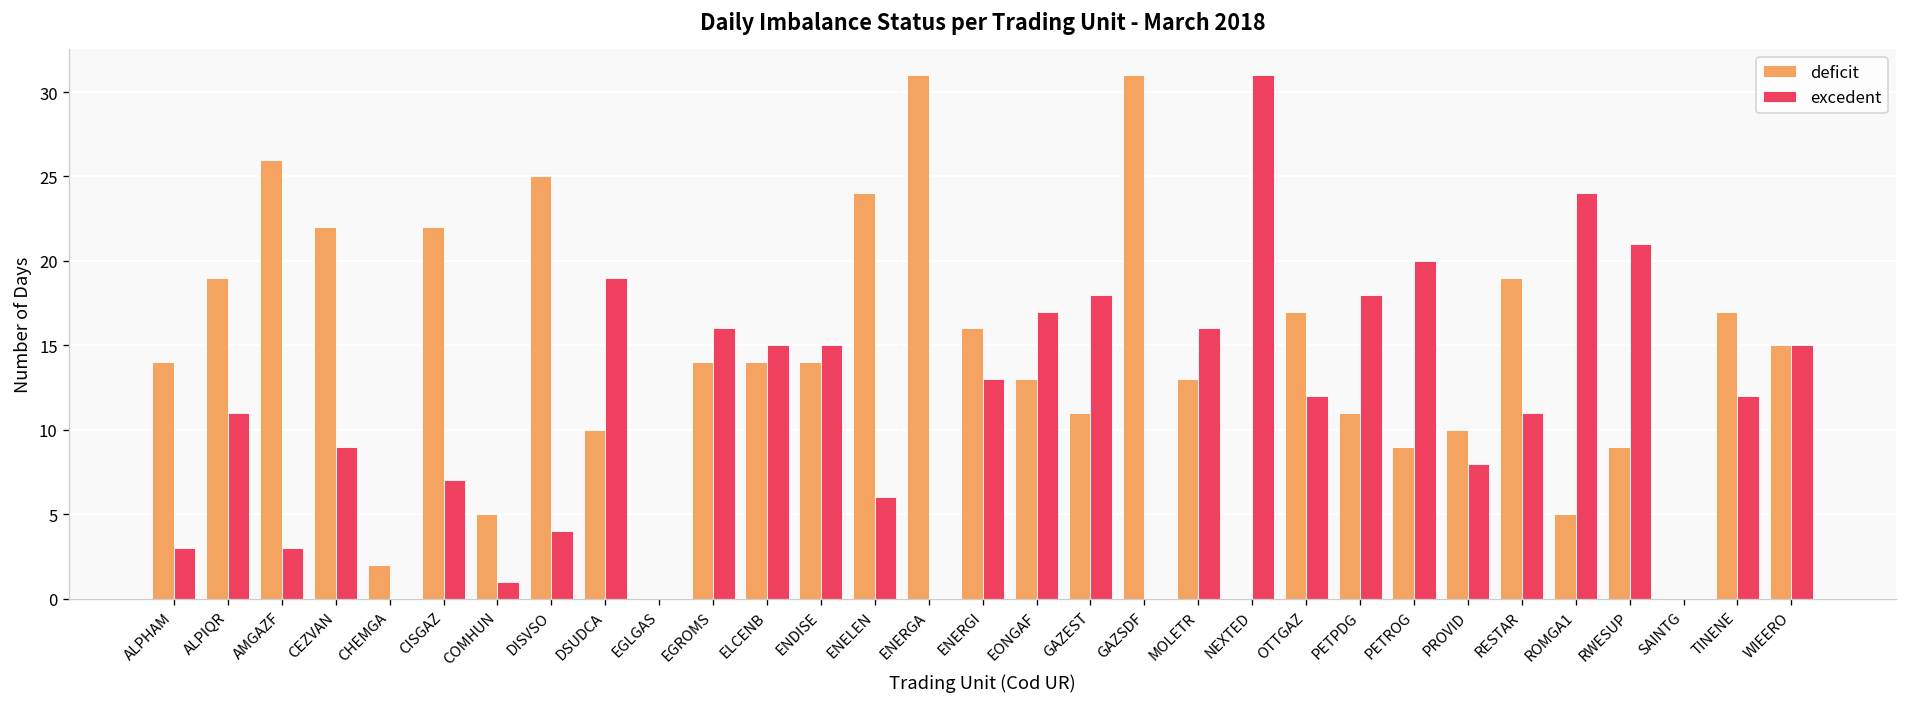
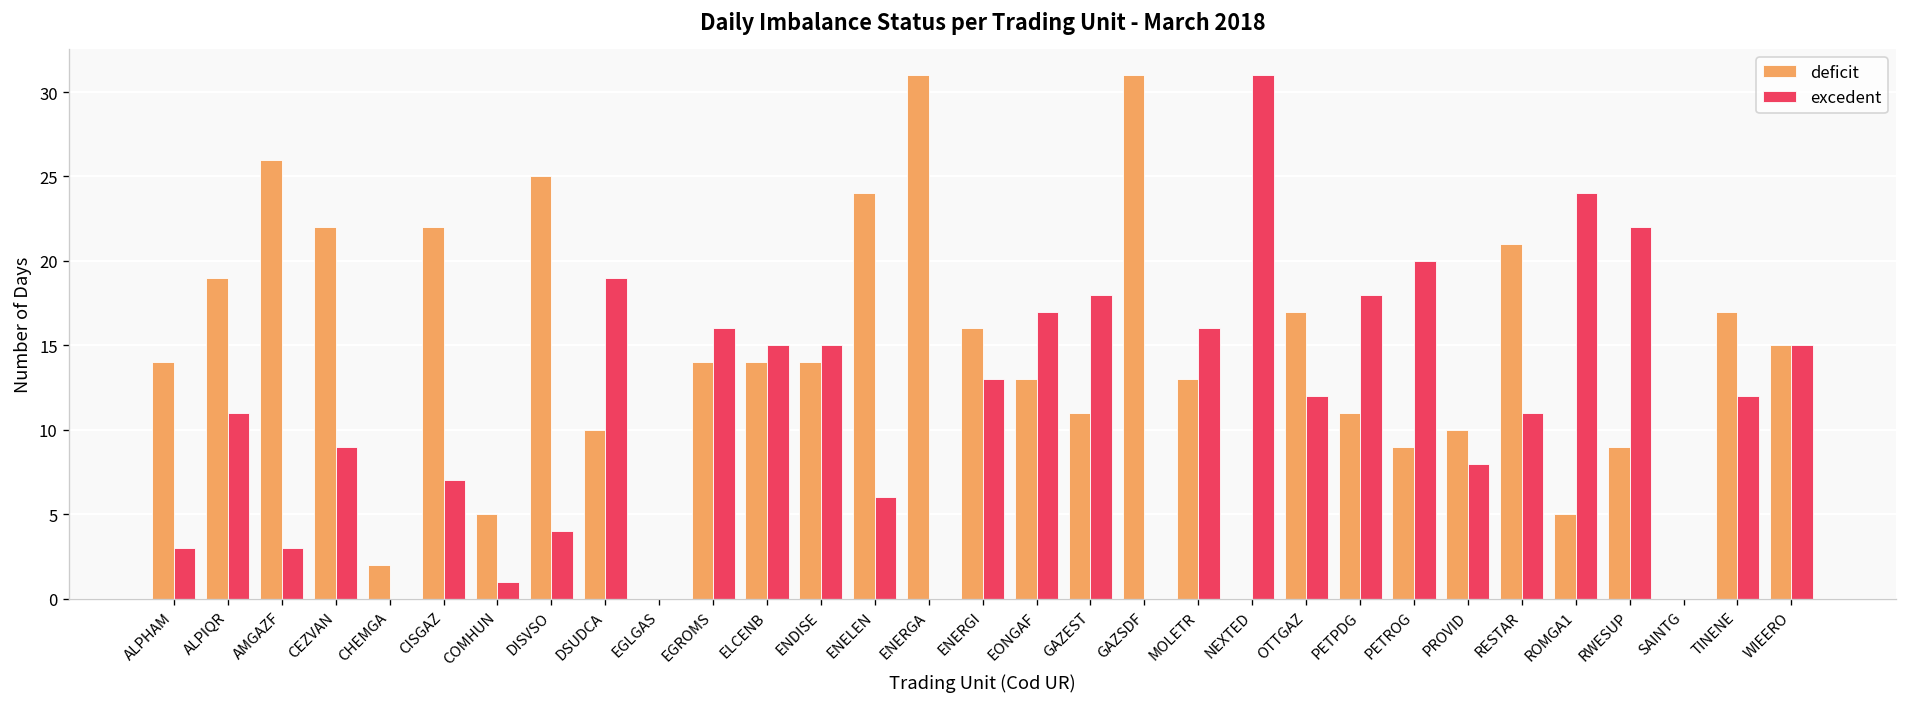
deficit, RESTAR: 19 -> 21
excedent, RWESUP: 21 -> 22
